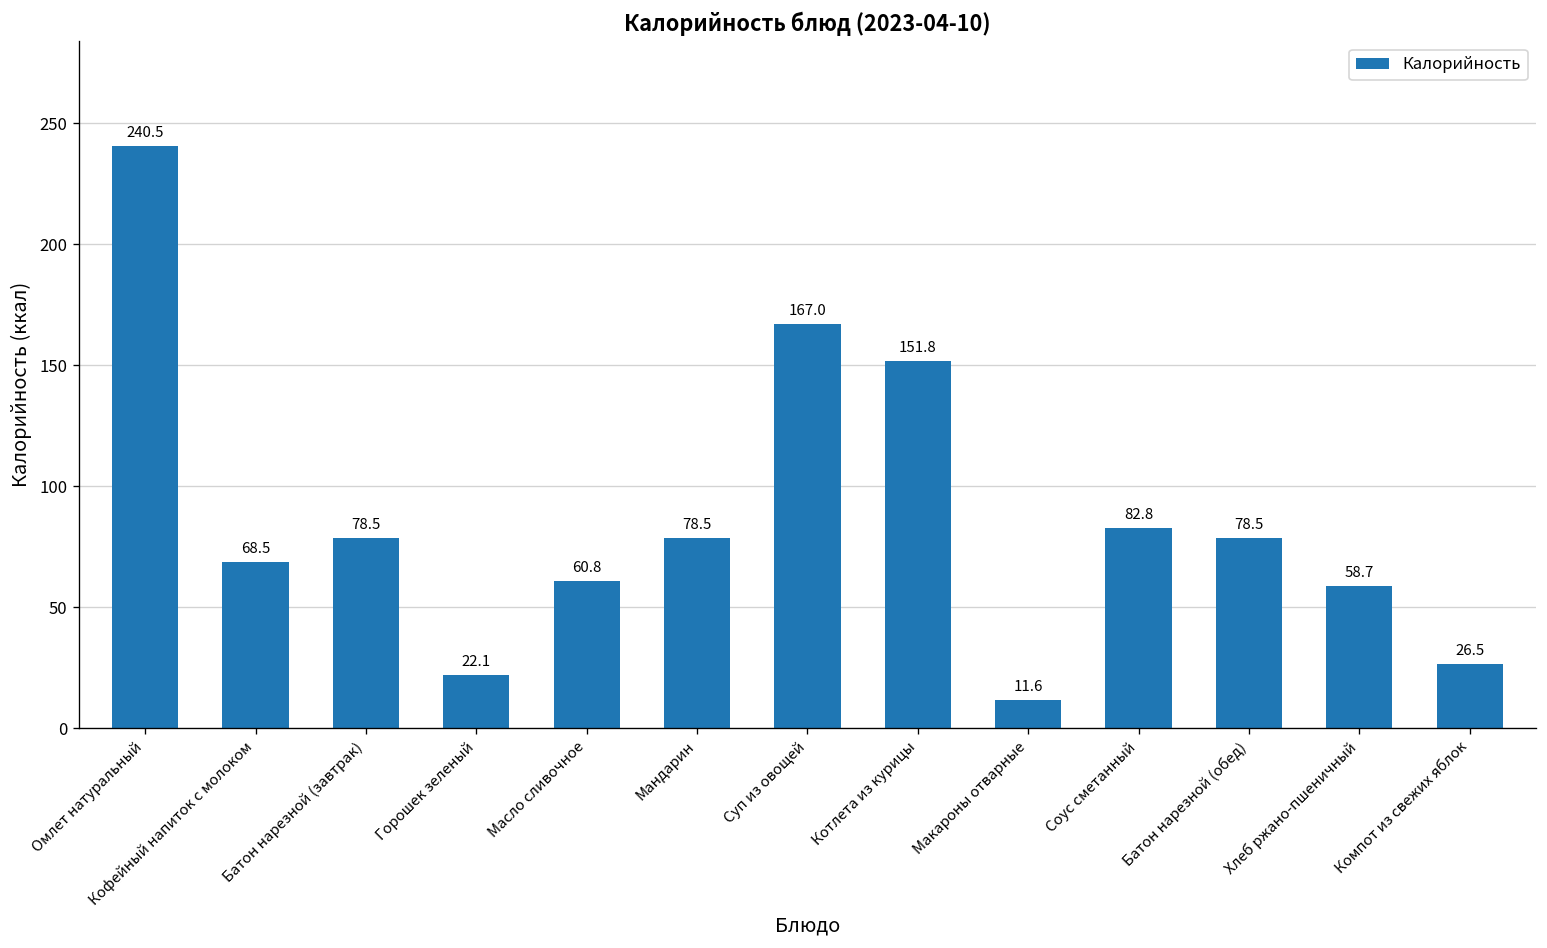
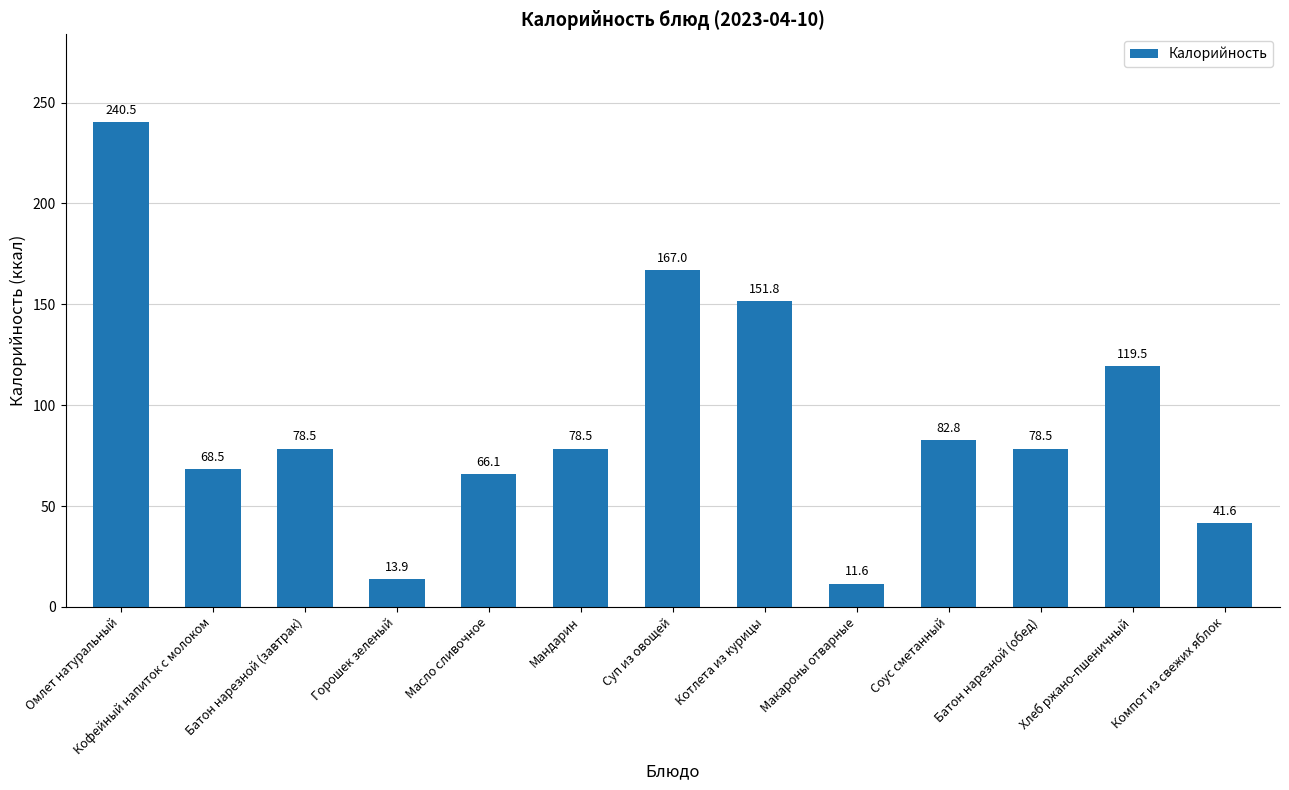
Горошек зеленый: 22.1 -> 13.9
Масло сливочное: 60.8 -> 66.1
Хлеб ржано-пшеничный: 58.7 -> 119.5
Компот из свежих яблок: 26.5 -> 41.6
